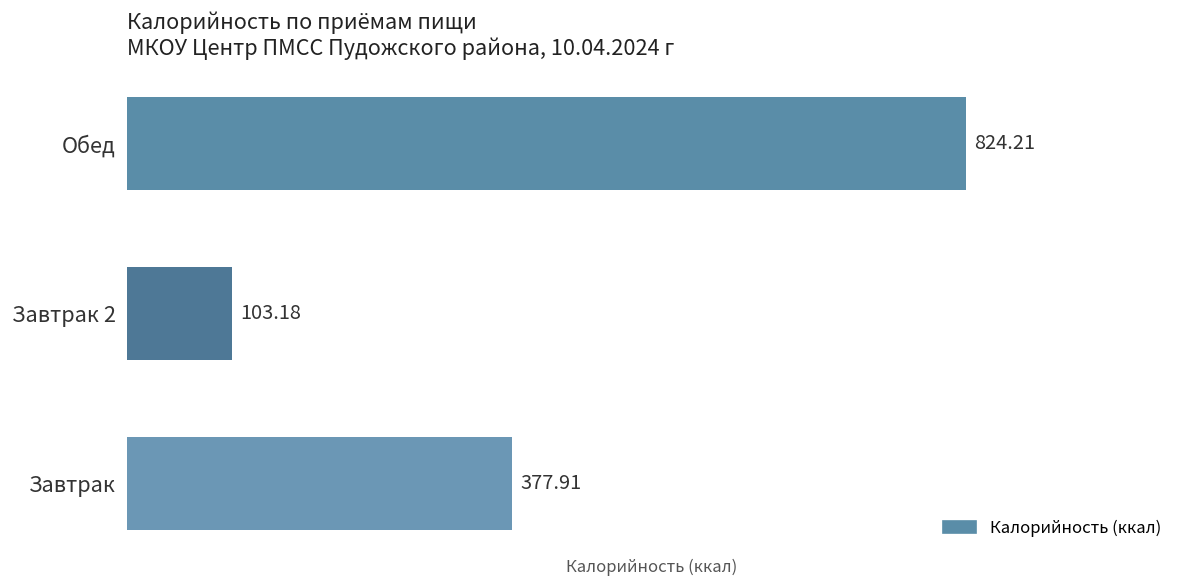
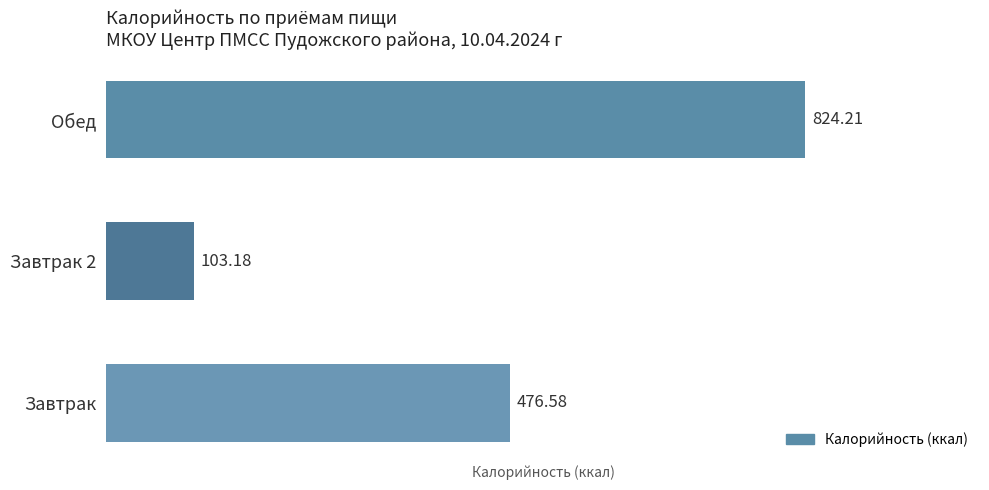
Завтрак: 377.91 -> 476.58
